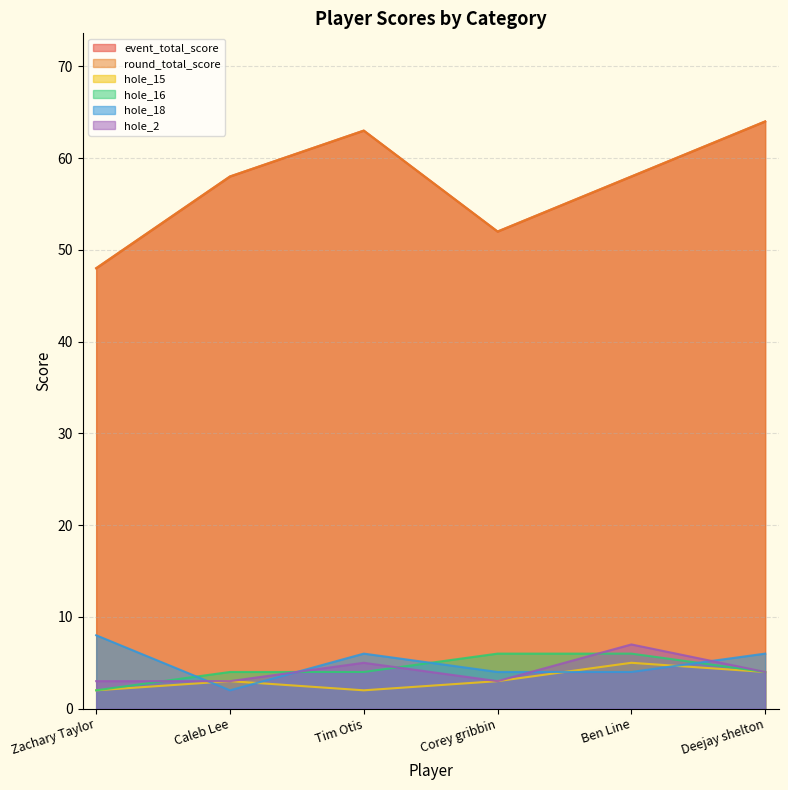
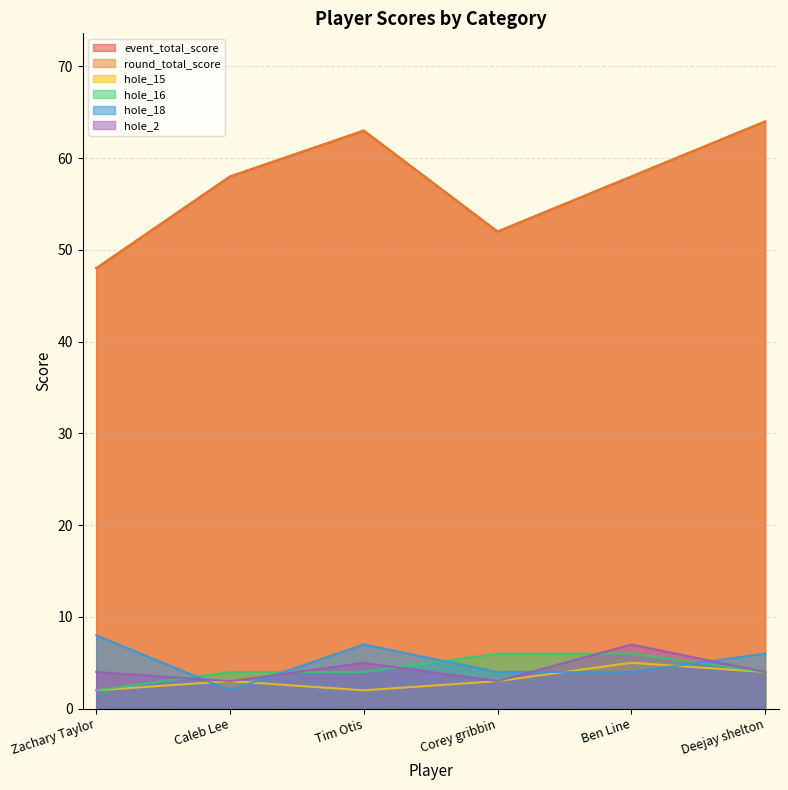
hole_2, Zachary Taylor: 3 -> 4
hole_18, Tim Otis: 6 -> 7
